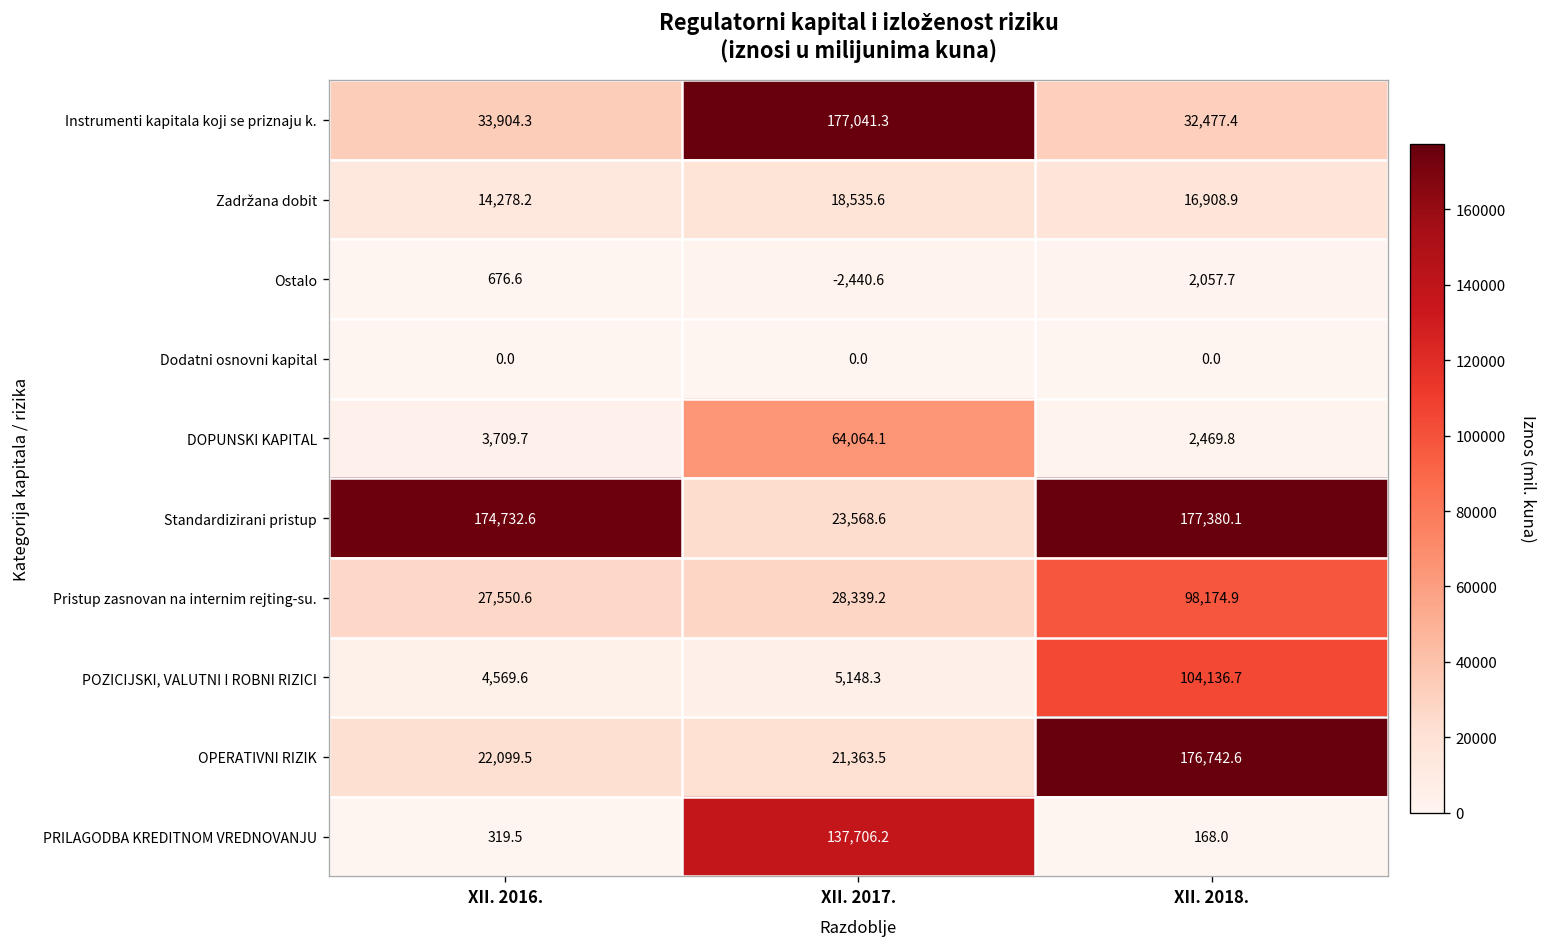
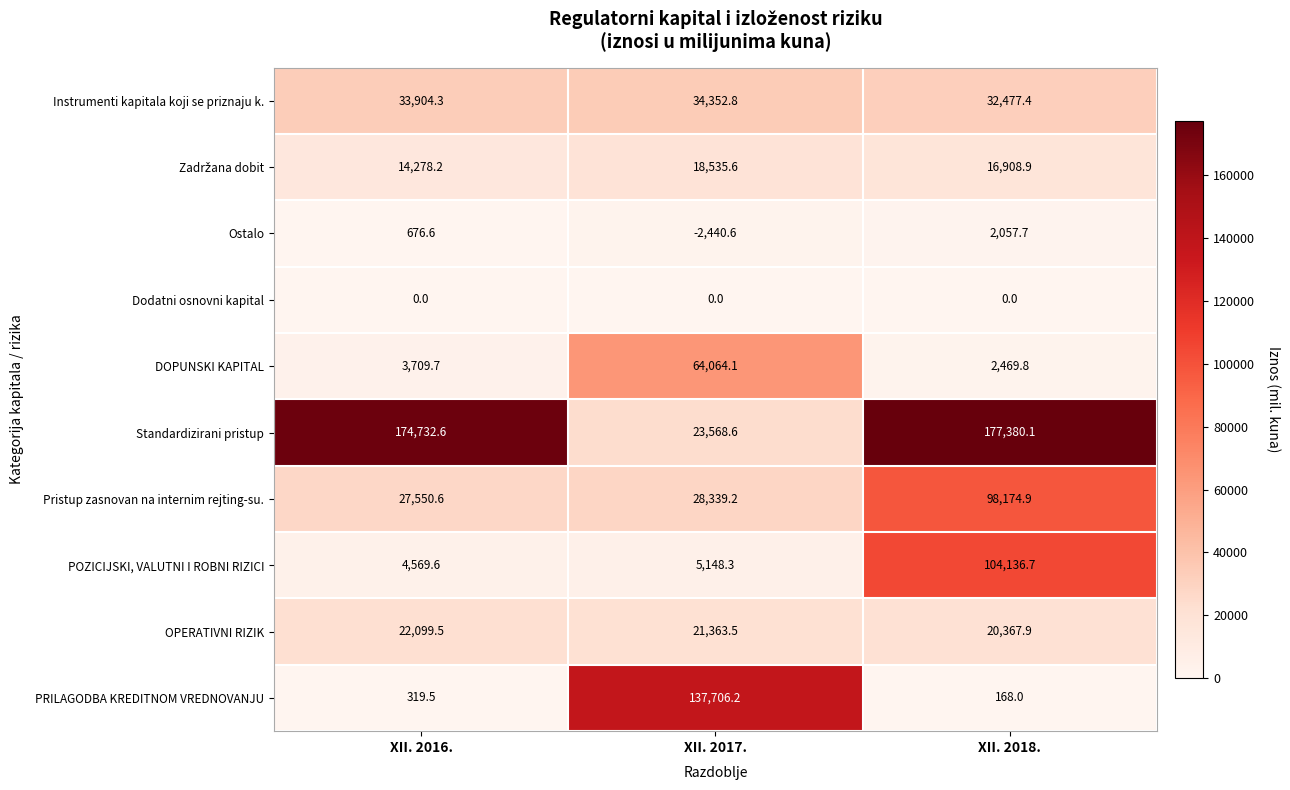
Instrumenti kapitala koji se priznaju k., XII. 2017.: 177,041.3 -> 34,352.8
OPERATIVNI RIZIK, XII. 2018.: 176,742.6 -> 20,367.9
